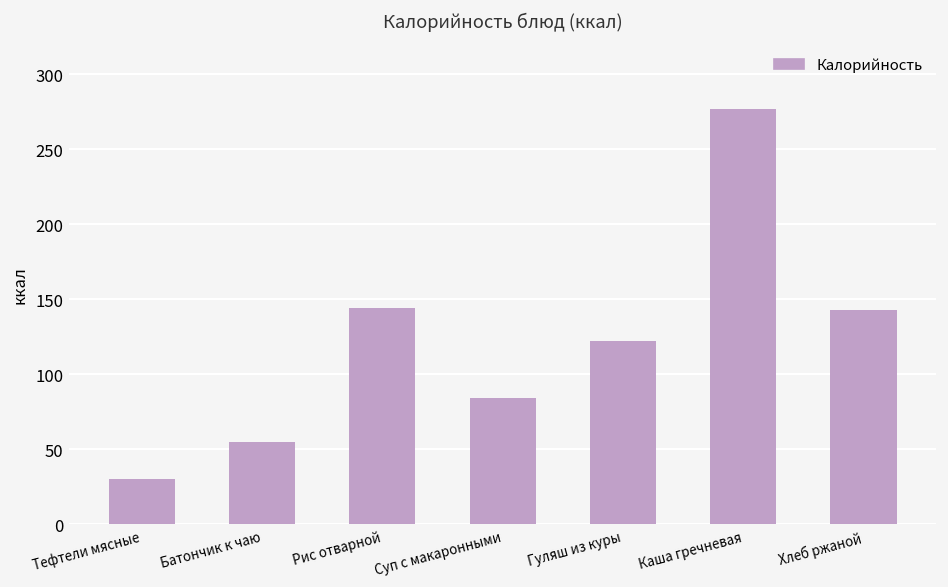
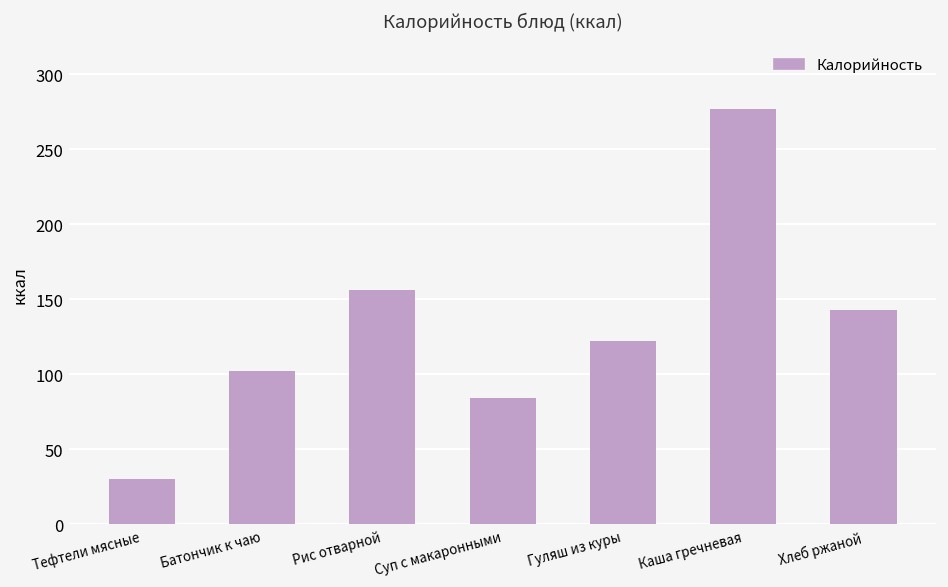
Батончик к чаю: 55 -> 102
Рис отварной: 144 -> 156
